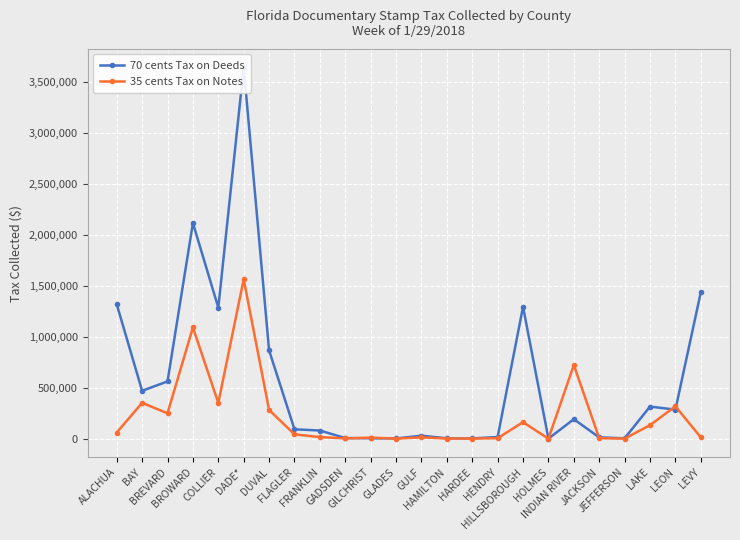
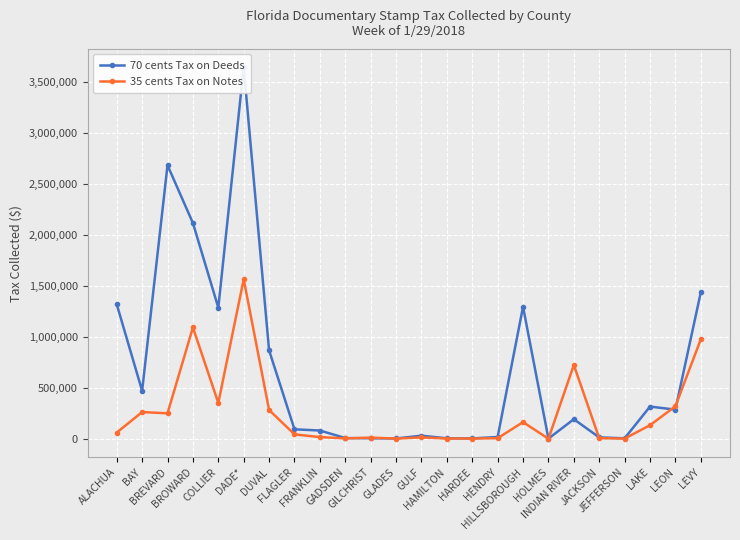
35 cents Tax on Notes, BAY: 350,000 -> 260,000
70 cents Tax on Deeds, BREVARD: 560,000 -> 2,680,000
35 cents Tax on Notes, LEVY: 10,000 -> 980,000
